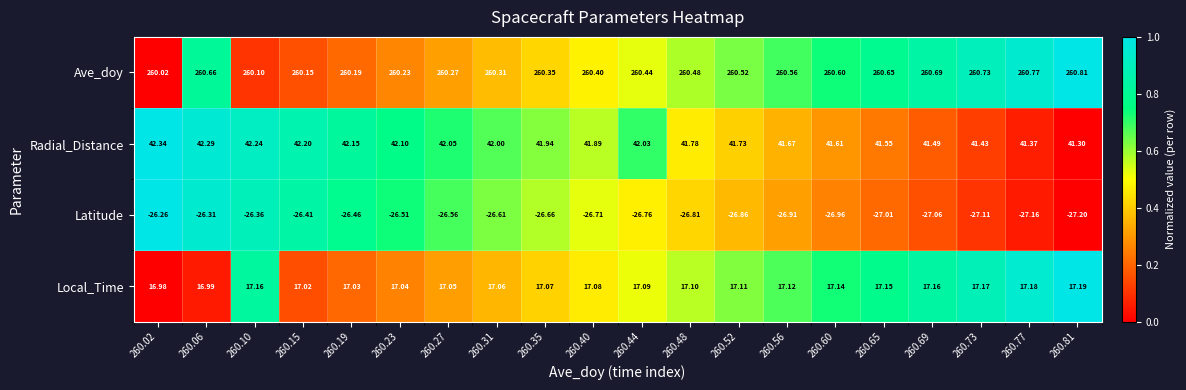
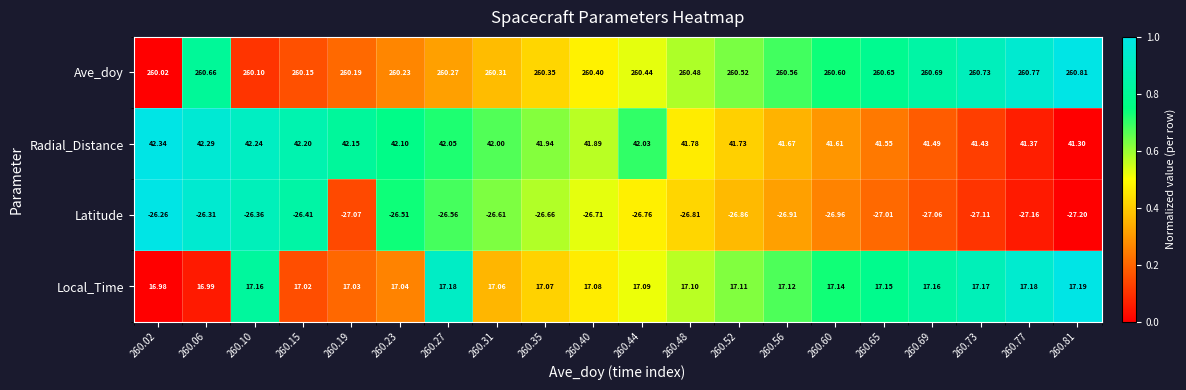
Latitude, 260.19: -26.46 -> -27.07
Local_Time, 260.27: 17.05 -> 17.18
